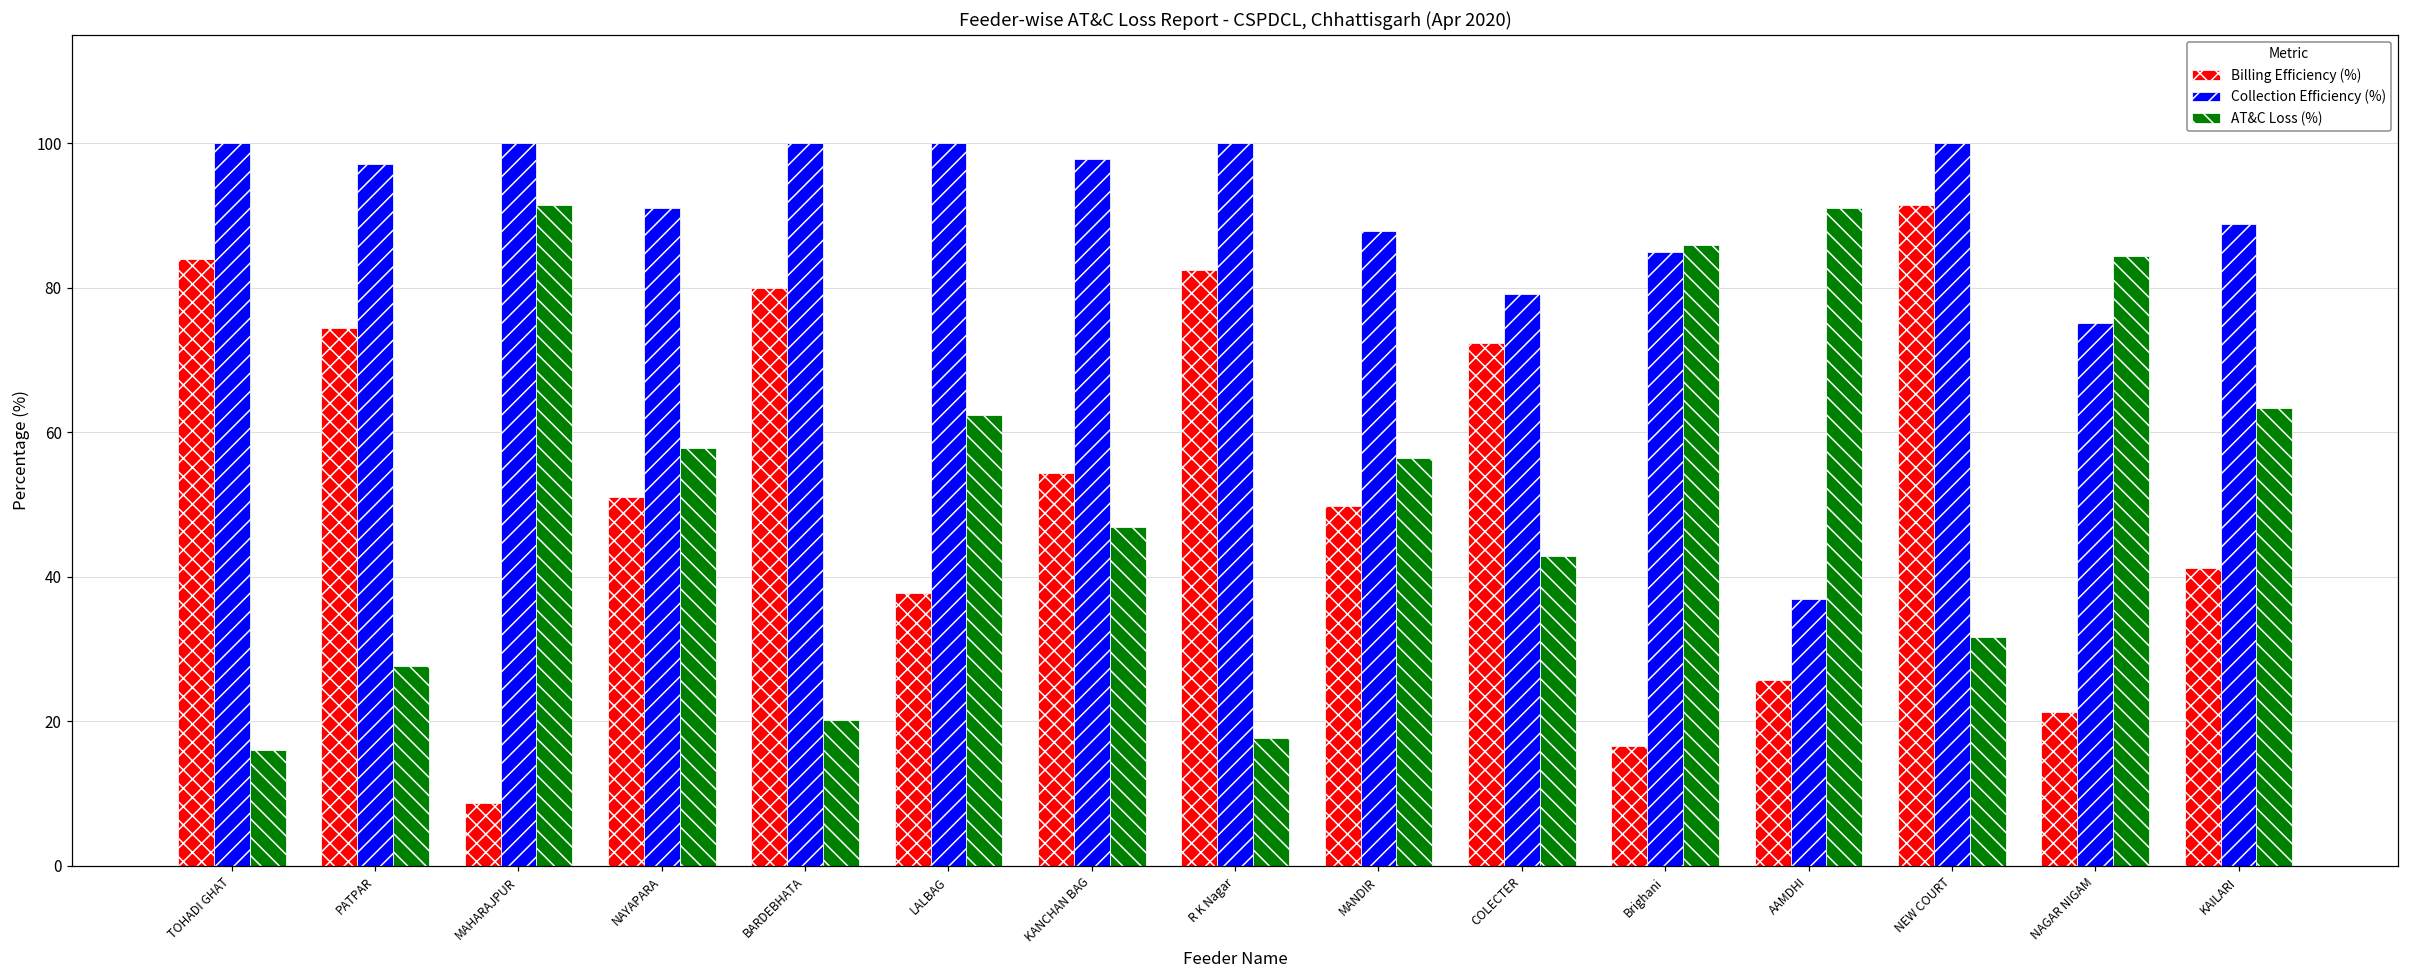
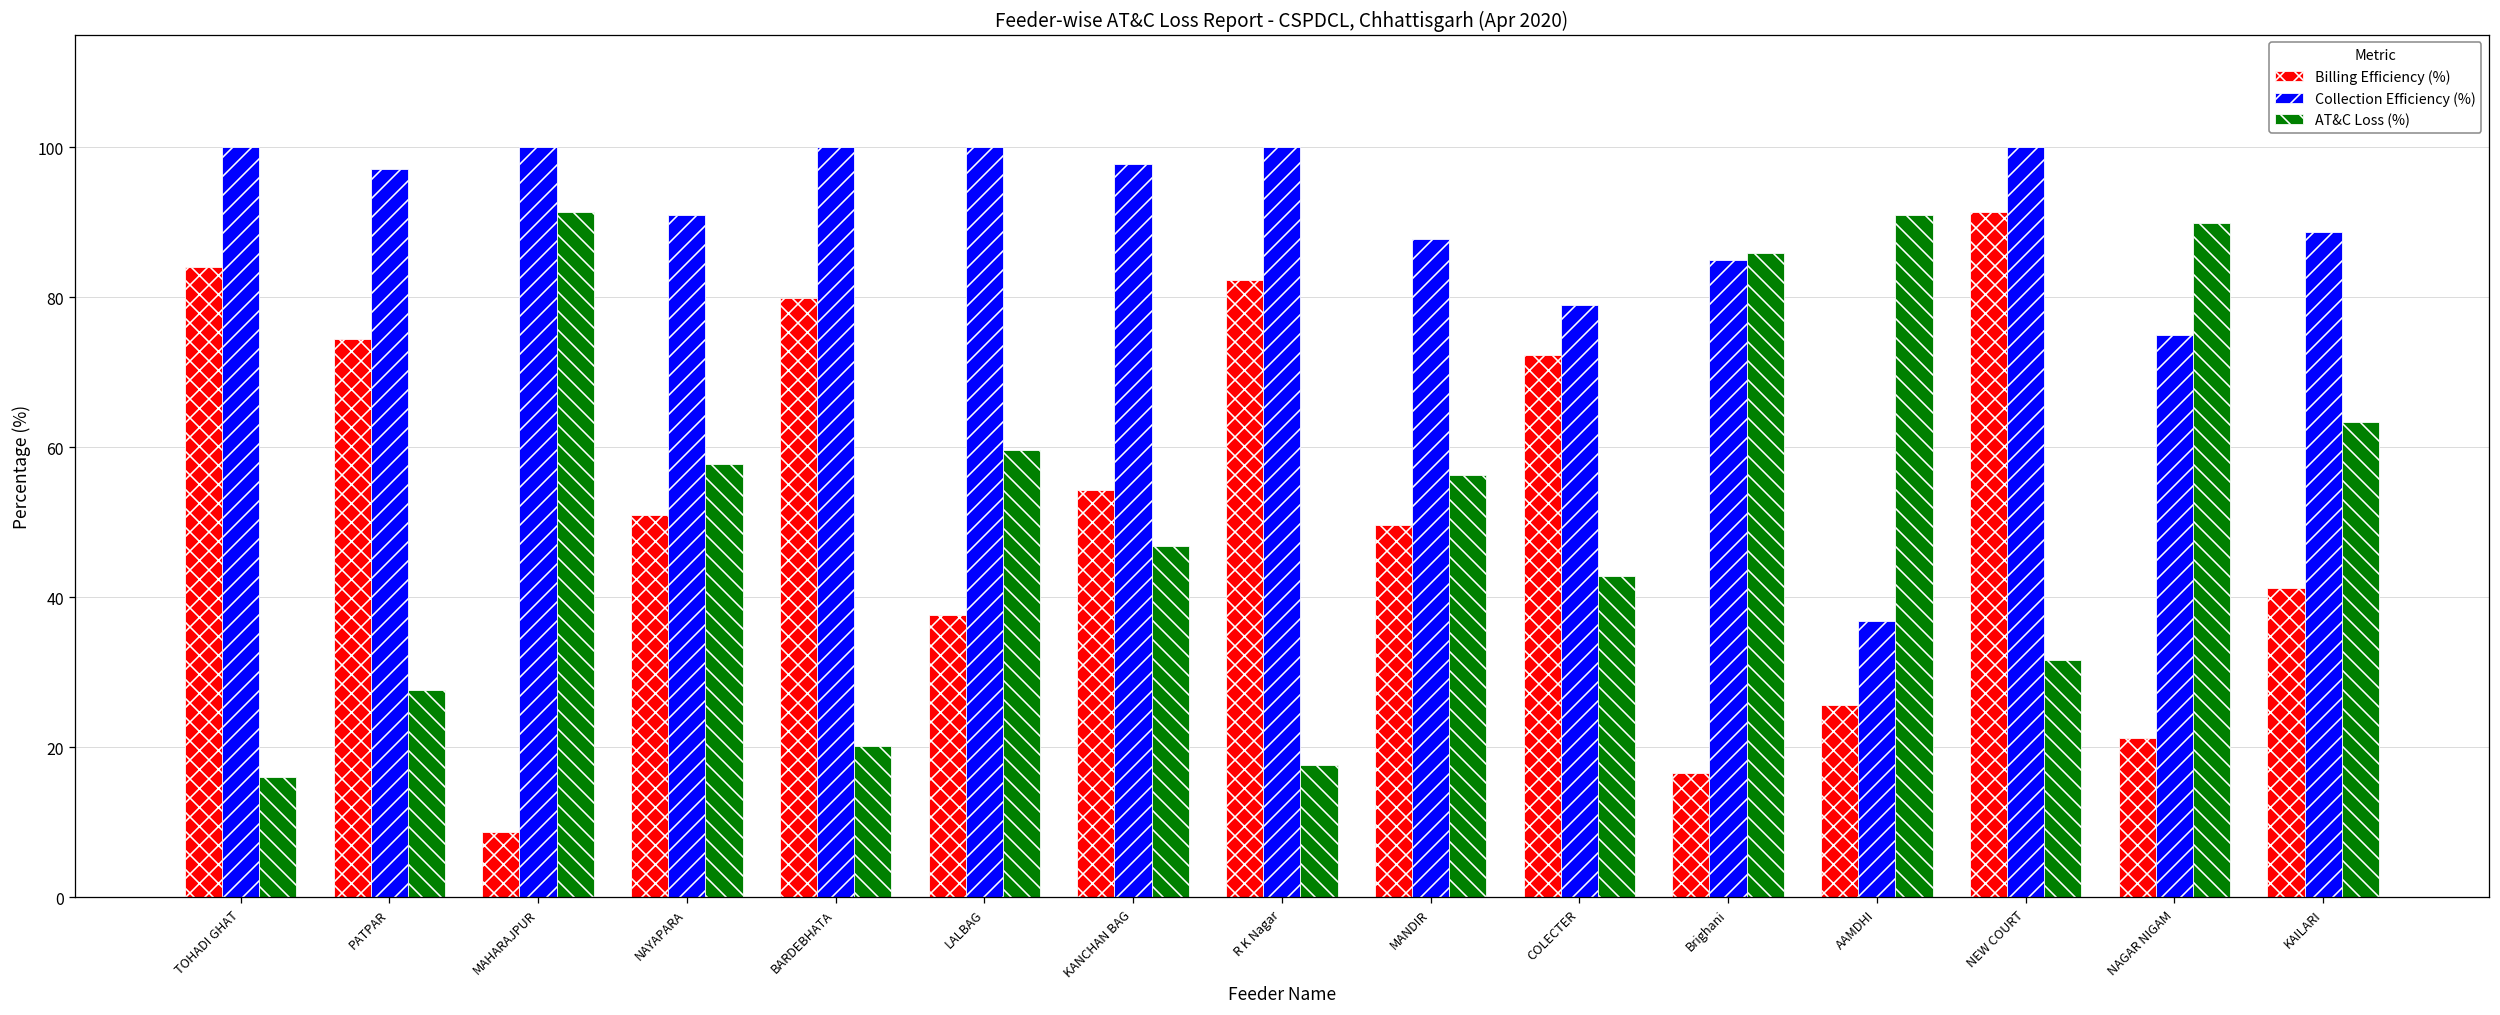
AT&C Loss (%), LALBAG: 62 -> 60
AT&C Loss (%), NAGAR NIGAM: 84 -> 90
